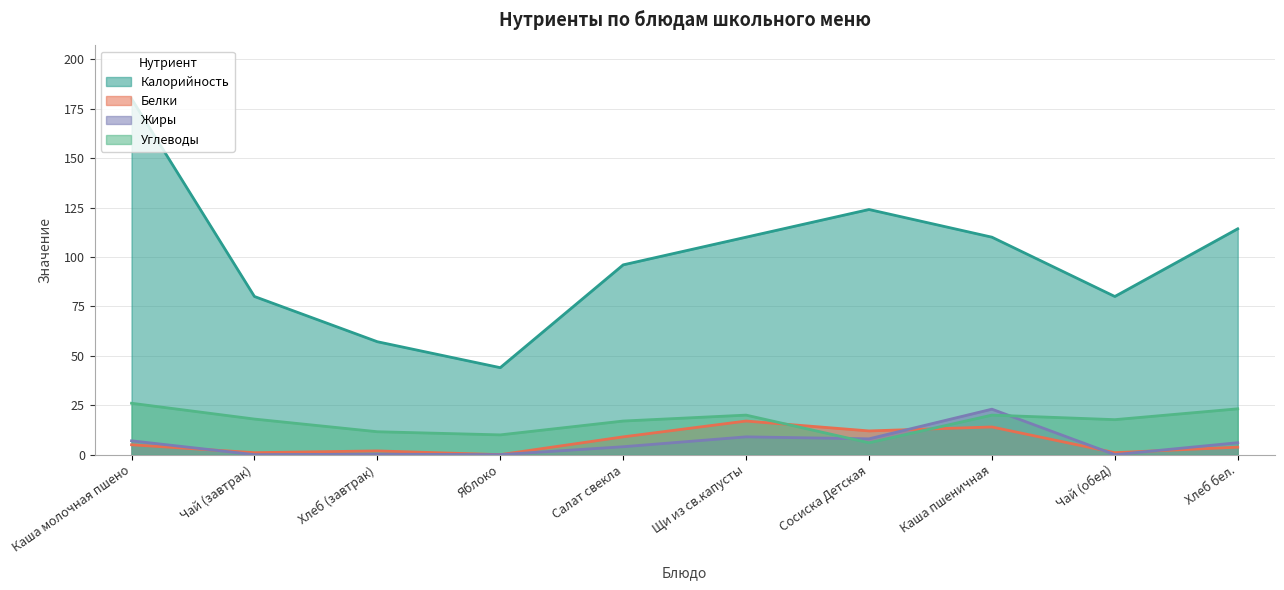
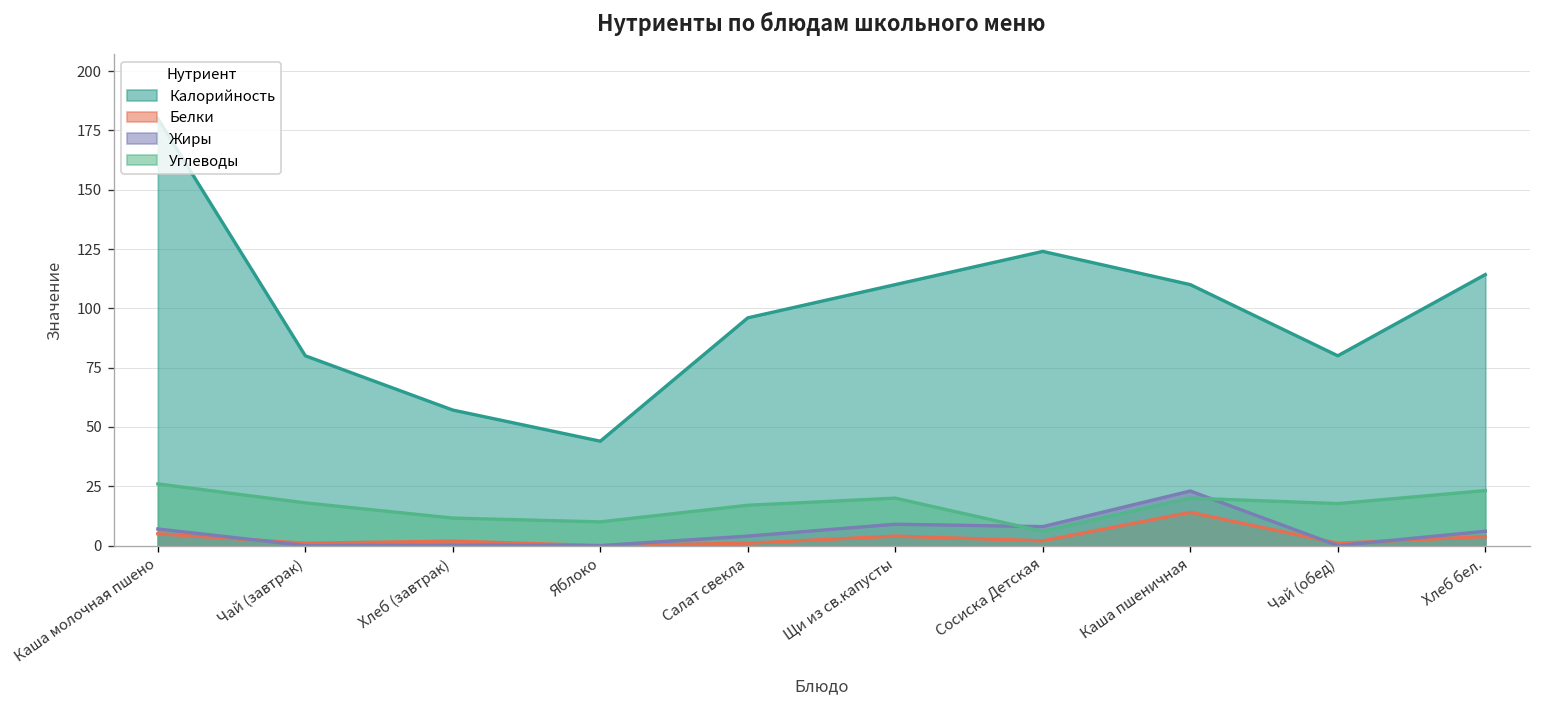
Белки, Салат свекла: 9 -> 1
Белки, Щи из св.капусты: 17 -> 4
Белки, Сосиска Детская: 12 -> 2
